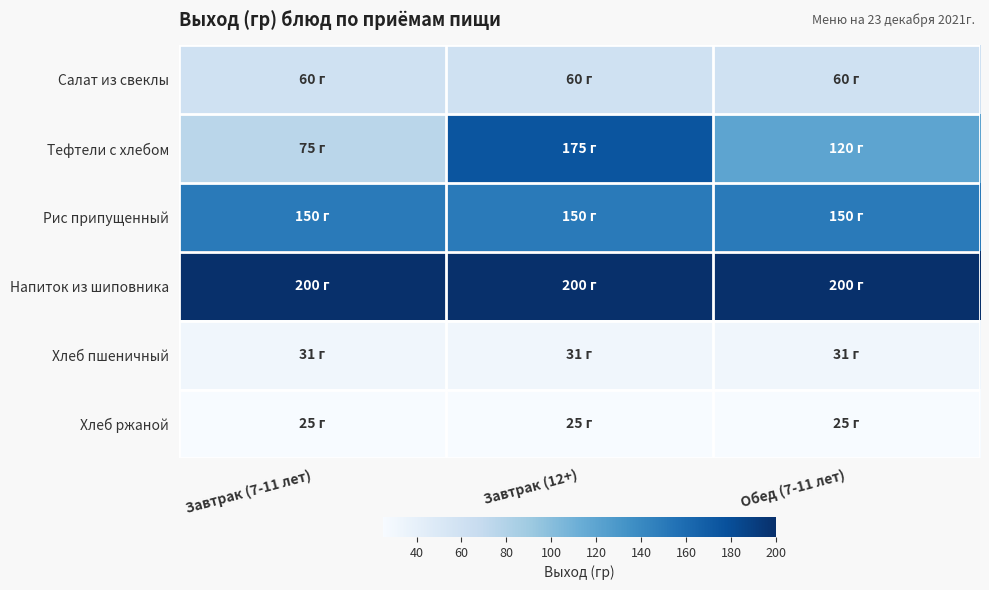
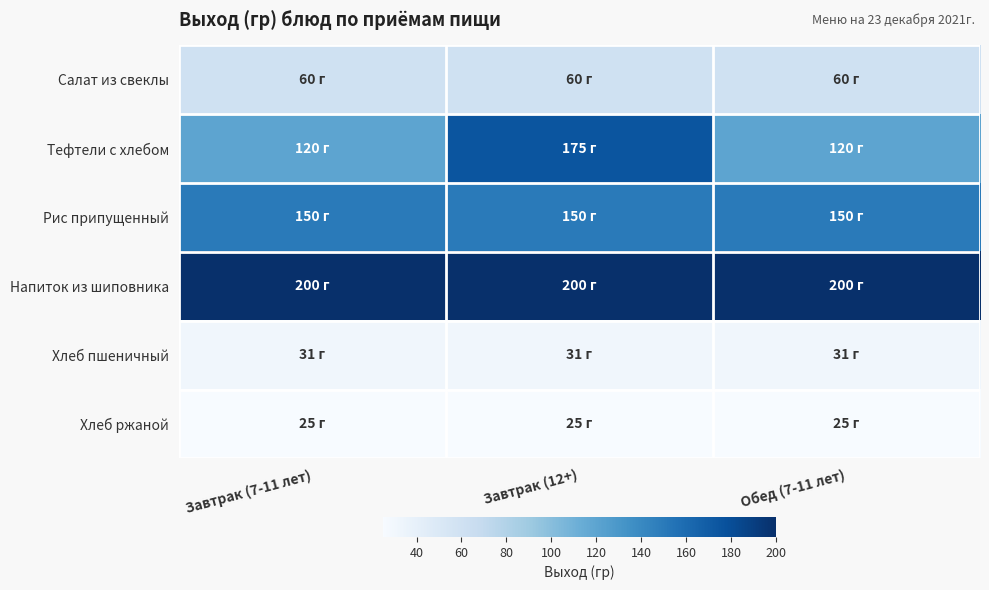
Тефтели c хлебом, Завтрак (7-11 лет): 75 -> 120
